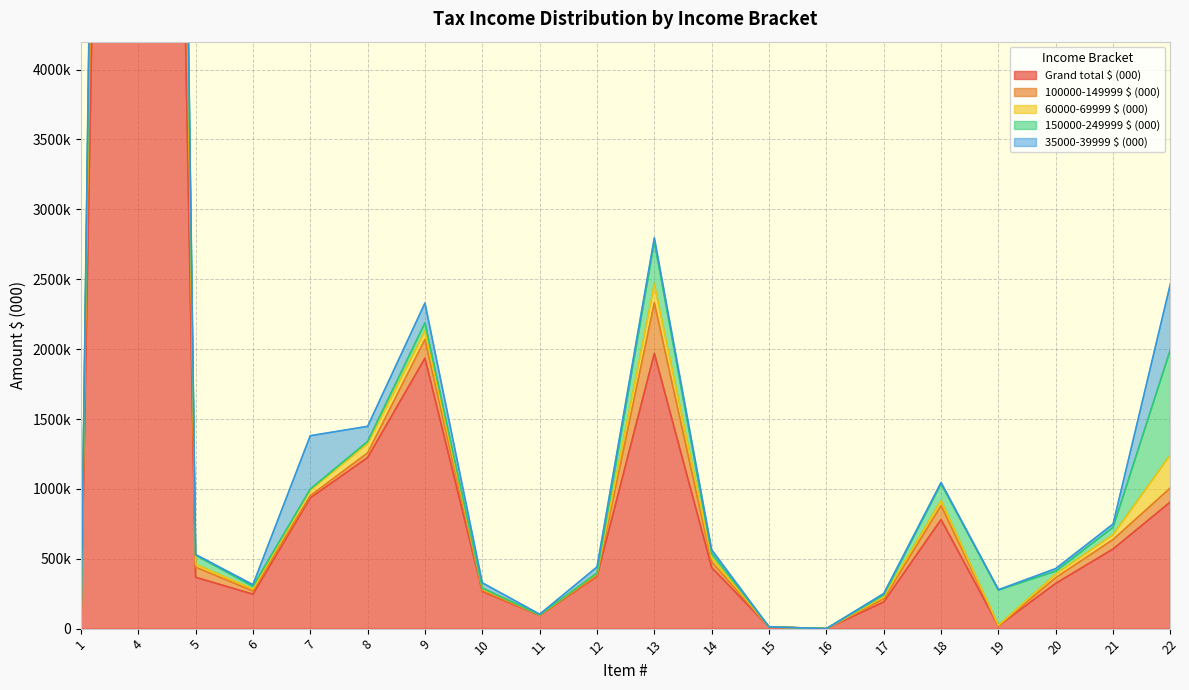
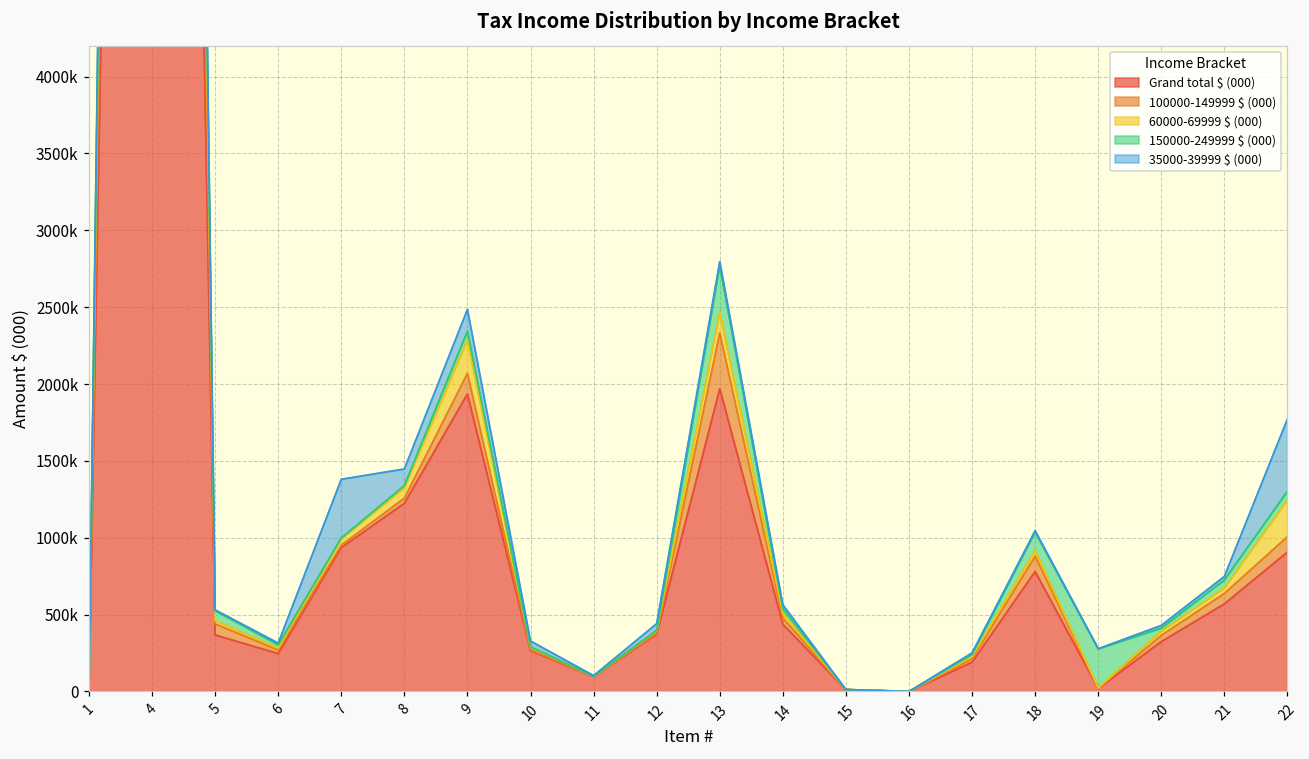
60000-69999 $ (000), 9: 60000 -> 210000
150000-249999 $ (000), 22: 750000 -> 60000
